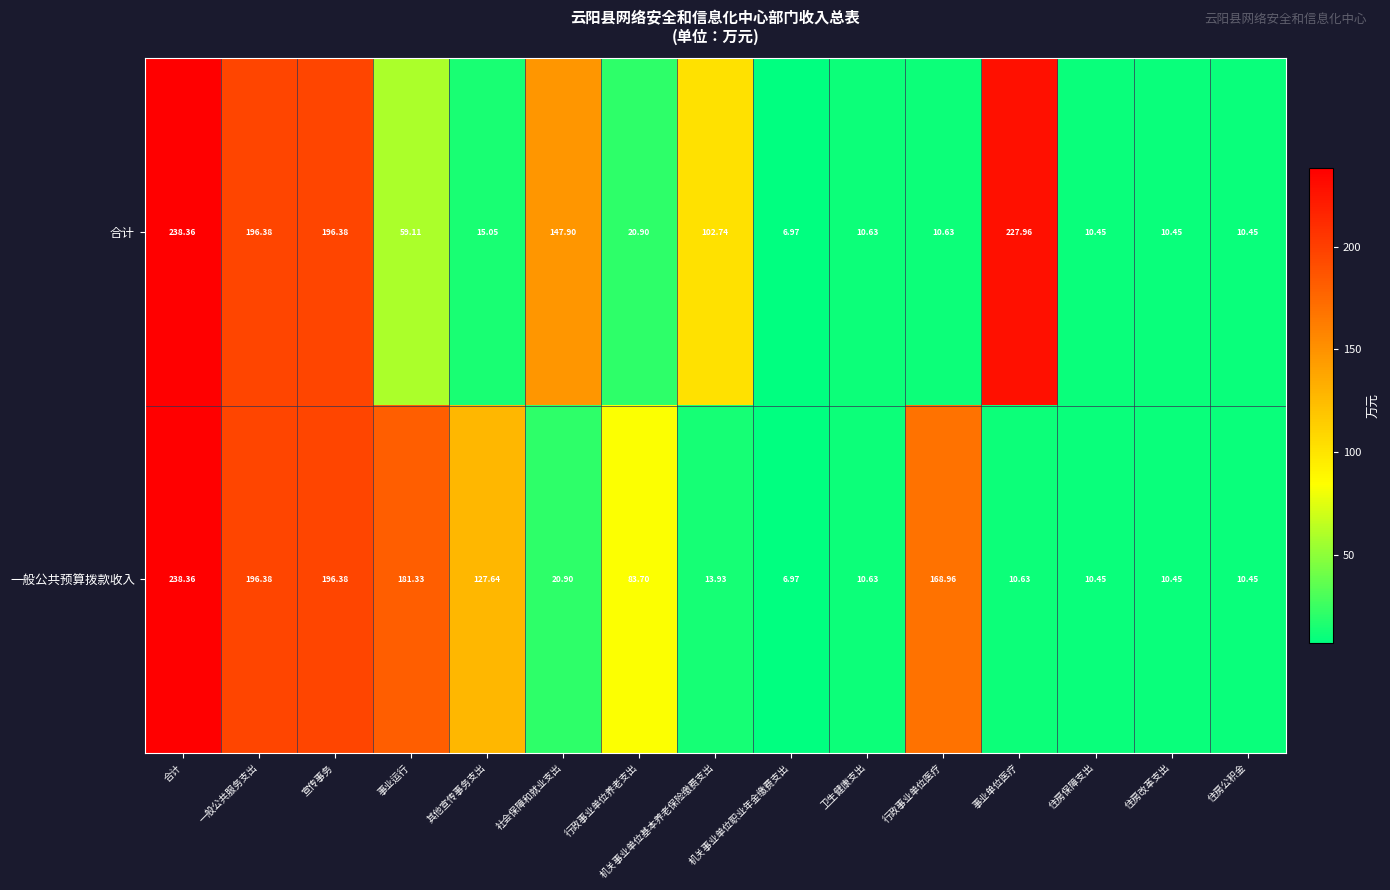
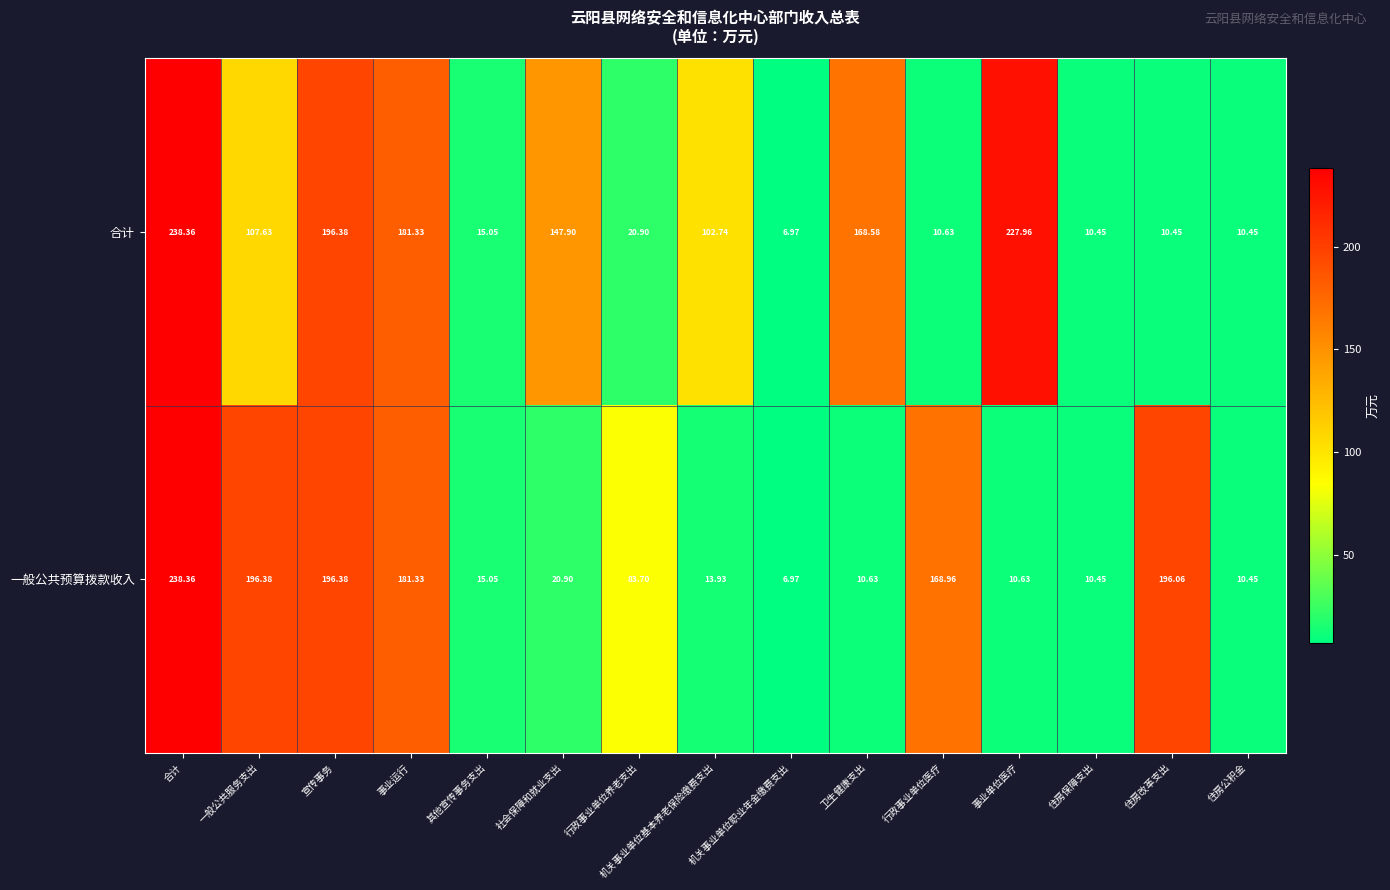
合计, 一般公共服务支出: 196.38 -> 107.63
合计, 事业运行: 59.11 -> 181.33
合计, 卫生健康支出: 10.63 -> 168.58
一般公共预算拨款收入, 其他宣传事务支出: 127.64 -> 15.05
一般公共预算拨款收入, 住房改革支出: 10.45 -> 196.06
